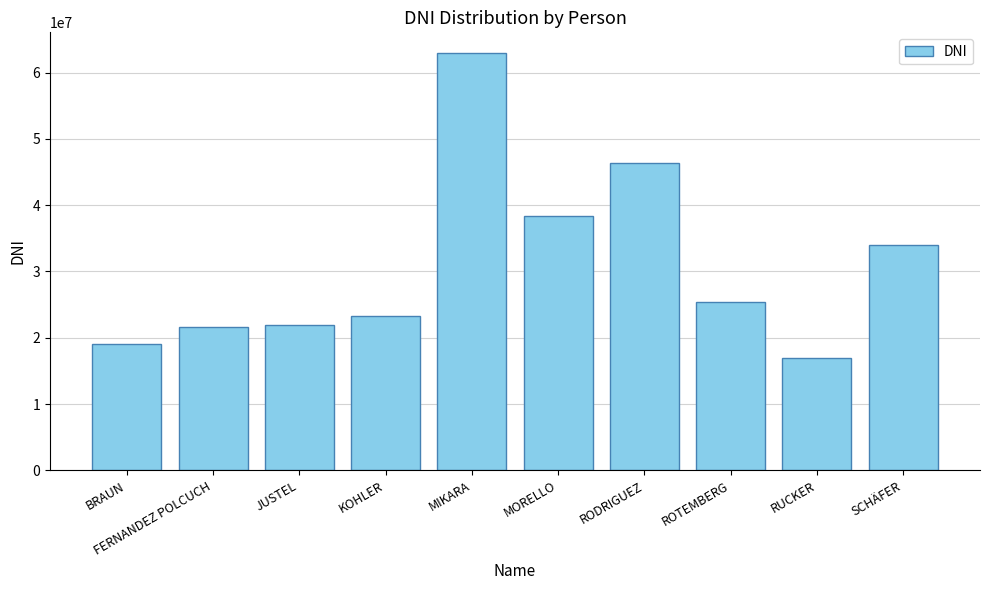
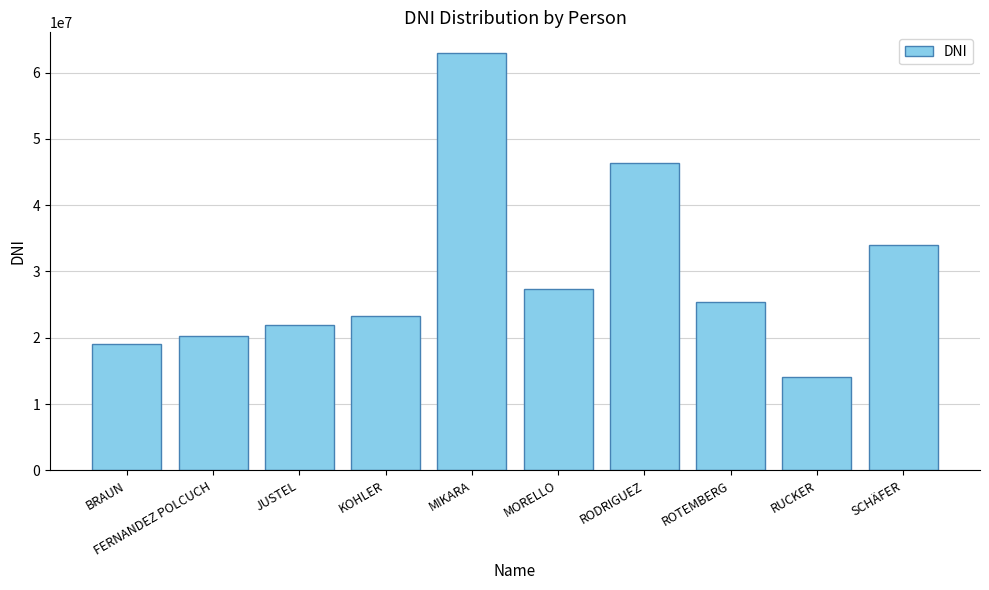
FERNANDEZ POLCUCH: 22000000 -> 20000000
MORELLO: 38000000 -> 27000000
RUCKER: 17000000 -> 14000000
